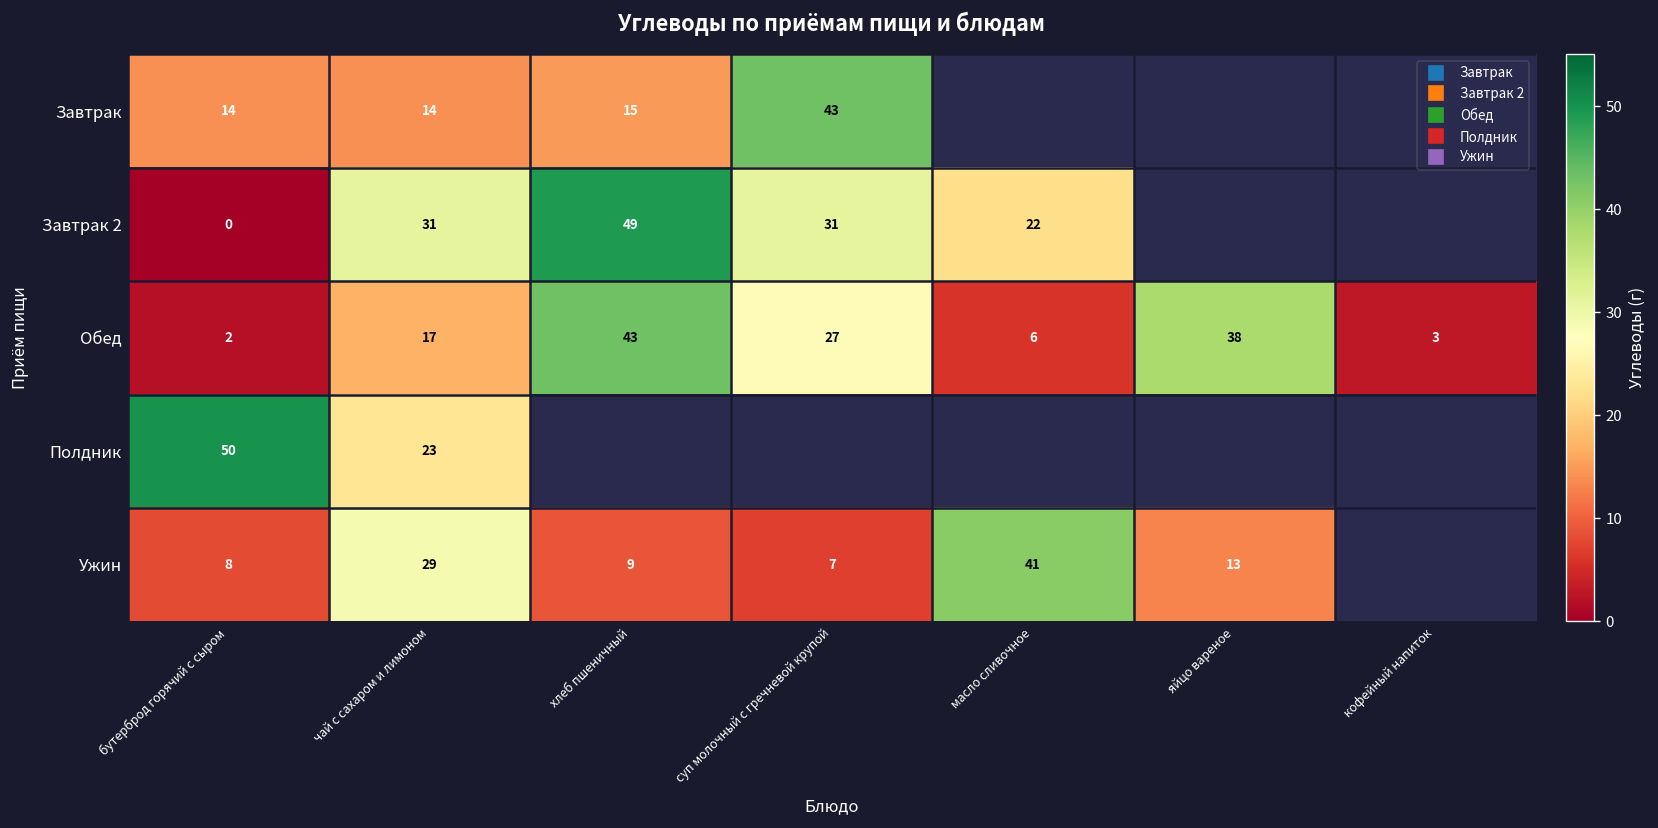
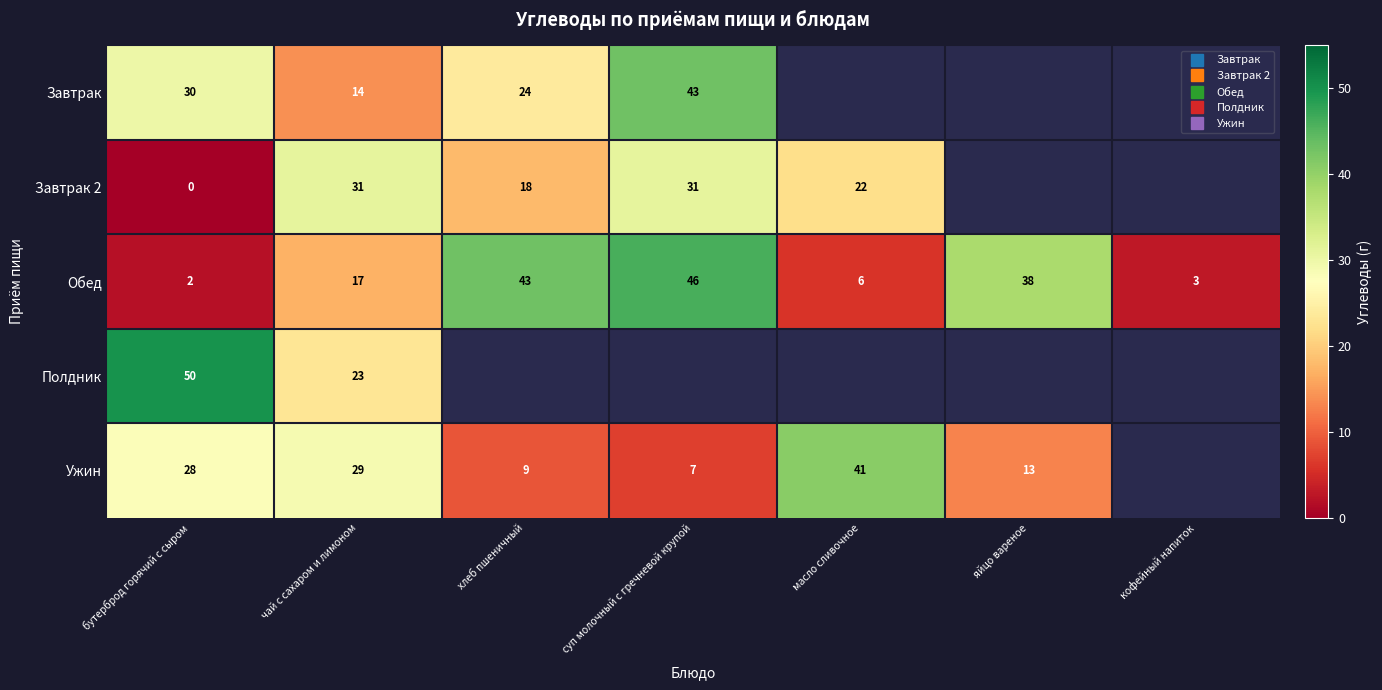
Завтрак, бутерброд горячий с сыром: 14 -> 30
Завтрак, хлеб пшеничный: 15 -> 24
Завтрак 2, хлеб пшеничный: 49 -> 18
Обед, суп молочный с гречневой крупой: 27 -> 46
Ужин, бутерброд горячий с сыром: 8 -> 28
